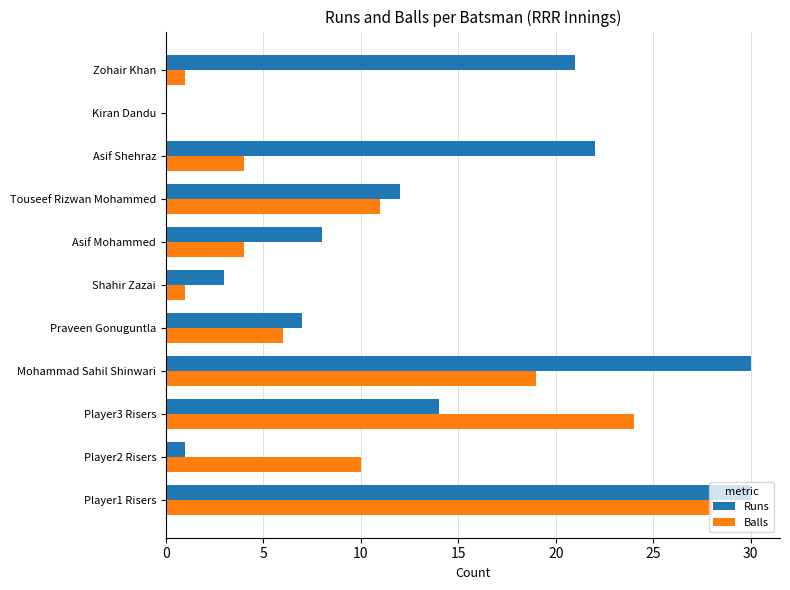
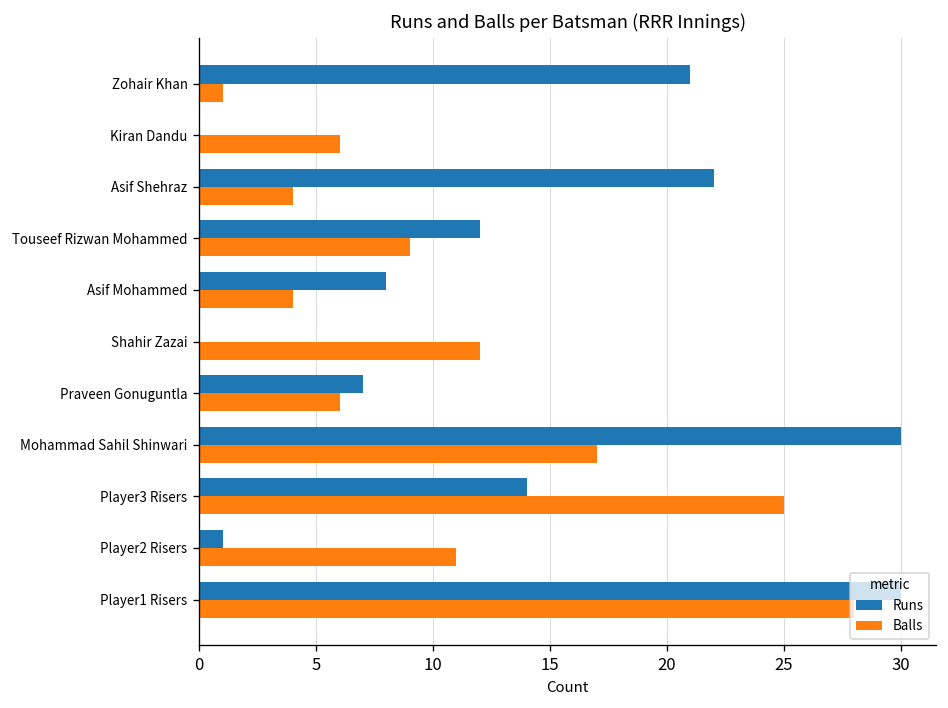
Balls, Kiran Dandu: 0 -> 6
Balls, Touseef Rizwan Mohammed: 11 -> 9
Runs, Shahir Zazai: 3 -> 0
Balls, Shahir Zazai: 1 -> 12
Balls, Mohammad Sahil Shinwari: 19 -> 17
Balls, Player3 Risers: 24 -> 25
Balls, Player2 Risers: 10 -> 11
